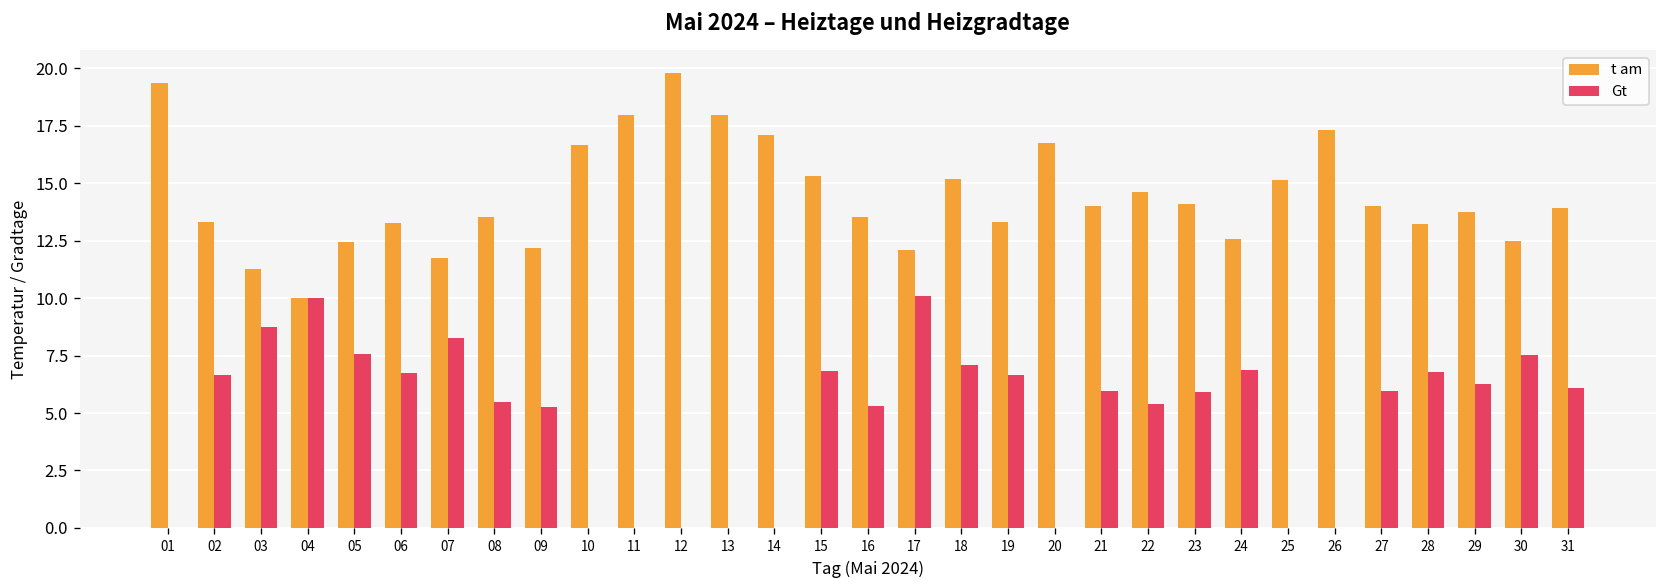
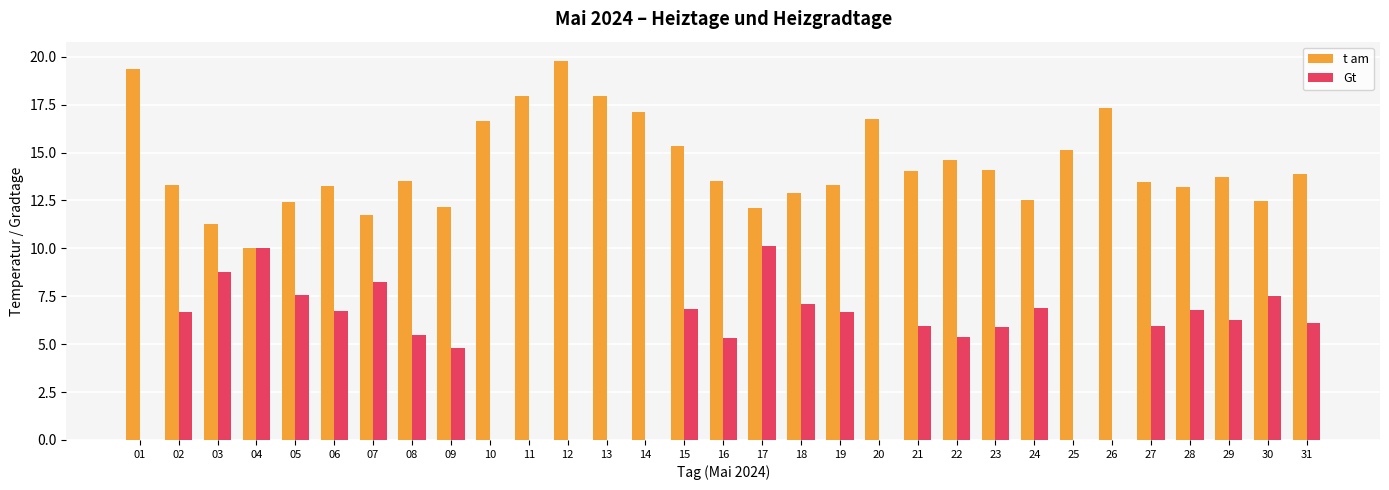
Gt, 09: 5.3 -> 4.8
t am, 18: 15.2 -> 12.9
t am, 27: 14.0 -> 13.5
